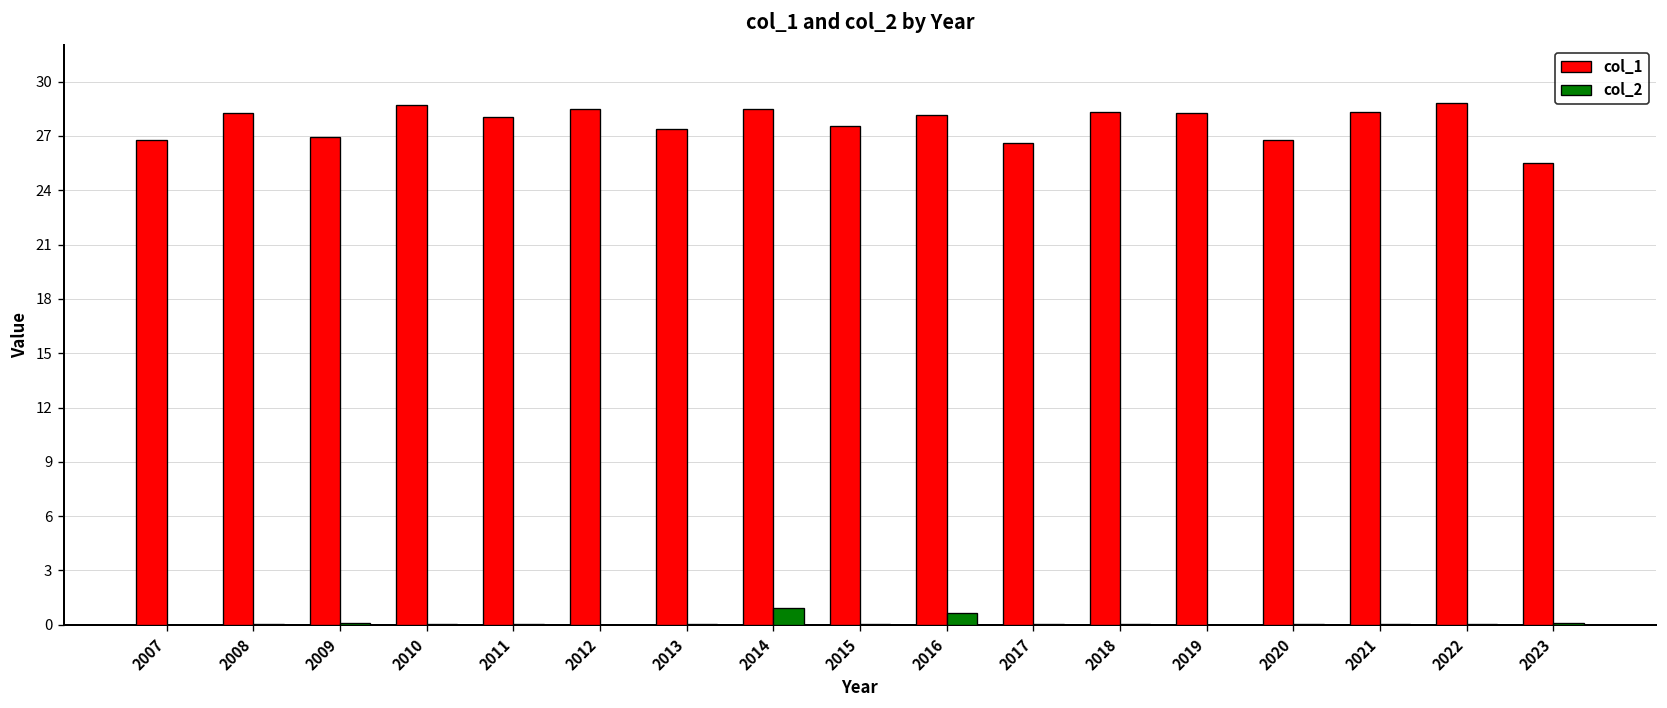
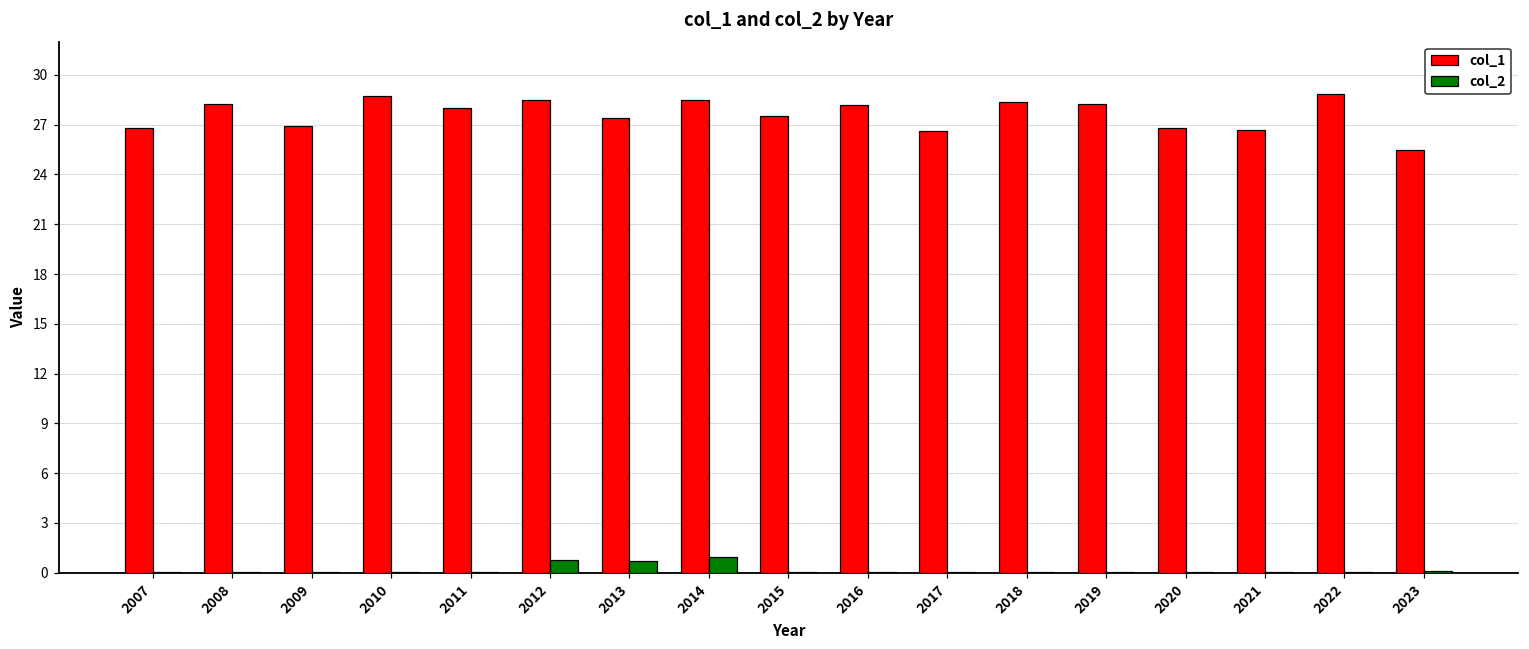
col_2, 2012: 0.0 -> 0.8
col_2, 2013: 0.0 -> 0.7
col_2, 2016: 0.7 -> 0.0
col_1, 2021: 28.3 -> 26.7
